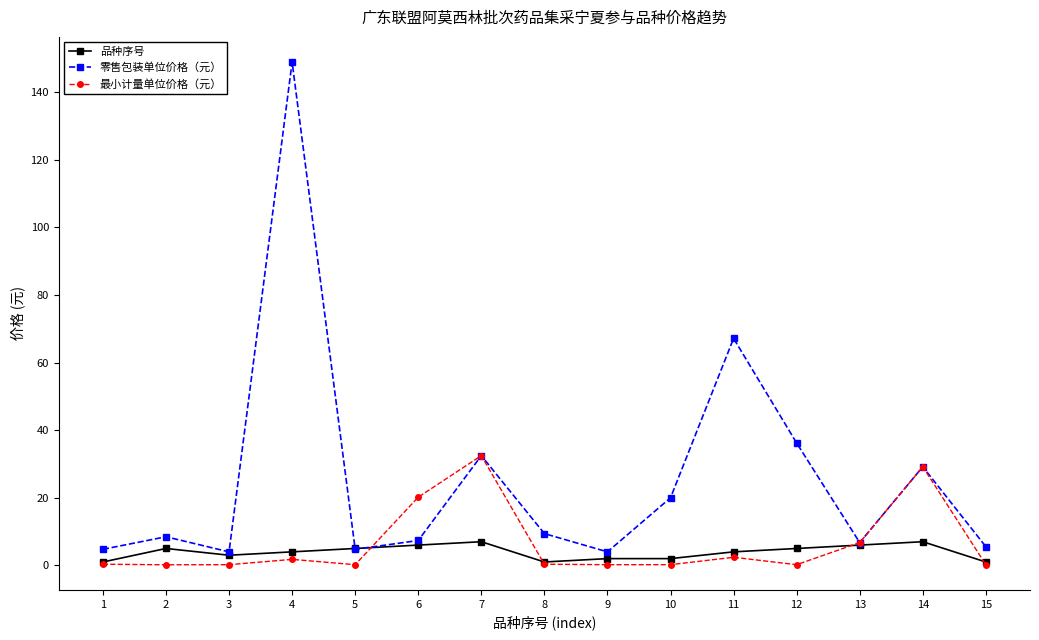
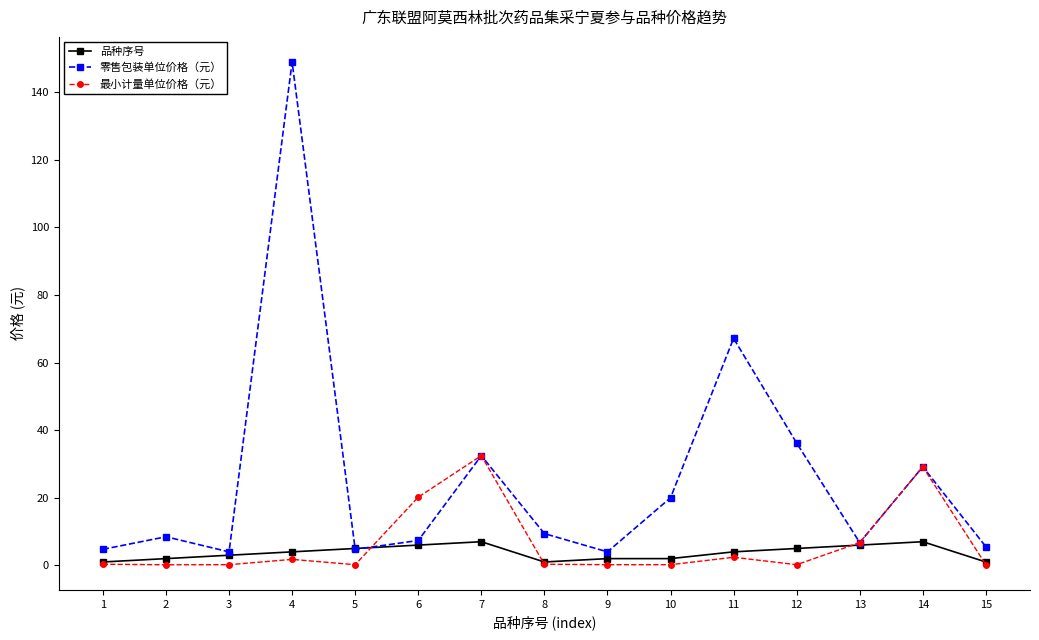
品种序号, 2: 5 -> 2
